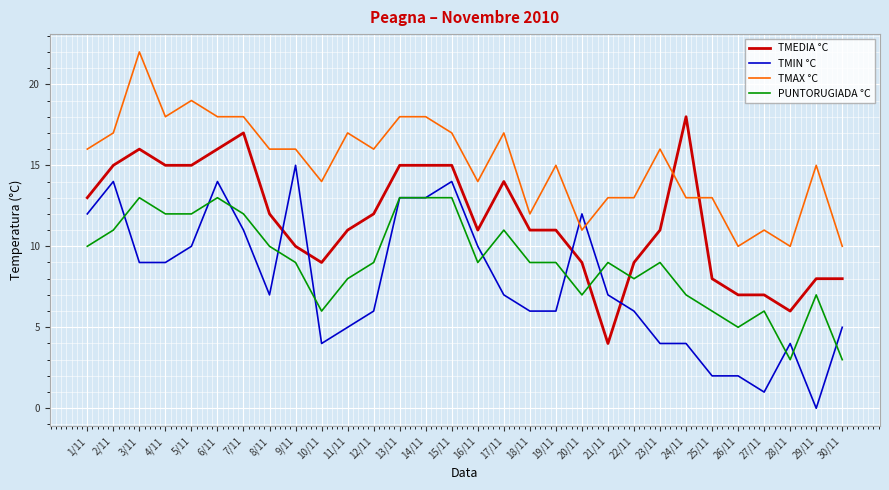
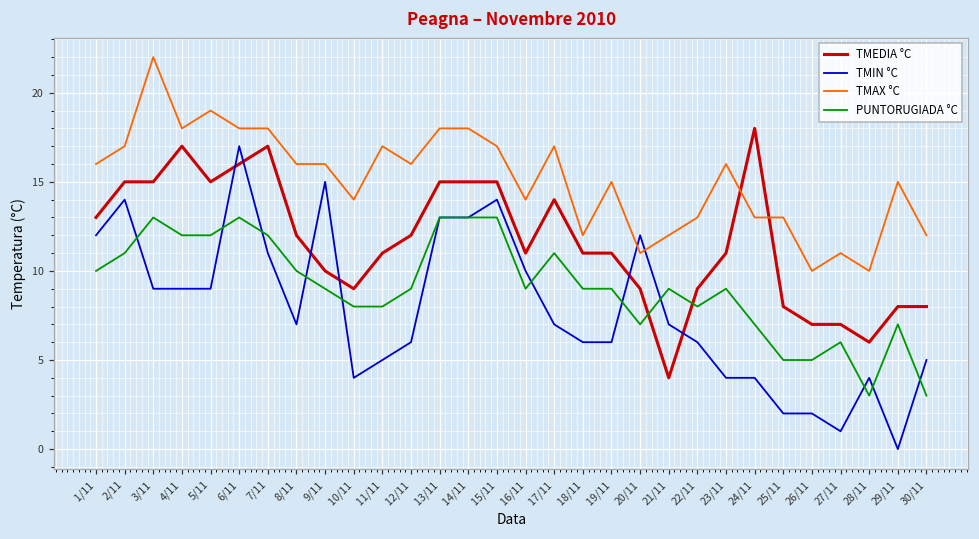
TMEDIA °C, 3/11: 16 -> 15
TMEDIA °C, 4/11: 15 -> 17
TMIN °C, 5/11: 10 -> 9
TMIN °C, 6/11: 14 -> 17
PUNTORUGIADA °C, 10/11: 6 -> 8
TMAX °C, 21/11: 13 -> 12
PUNTORUGIADA °C, 25/11: 6 -> 5
TMAX °C, 30/11: 10 -> 12
